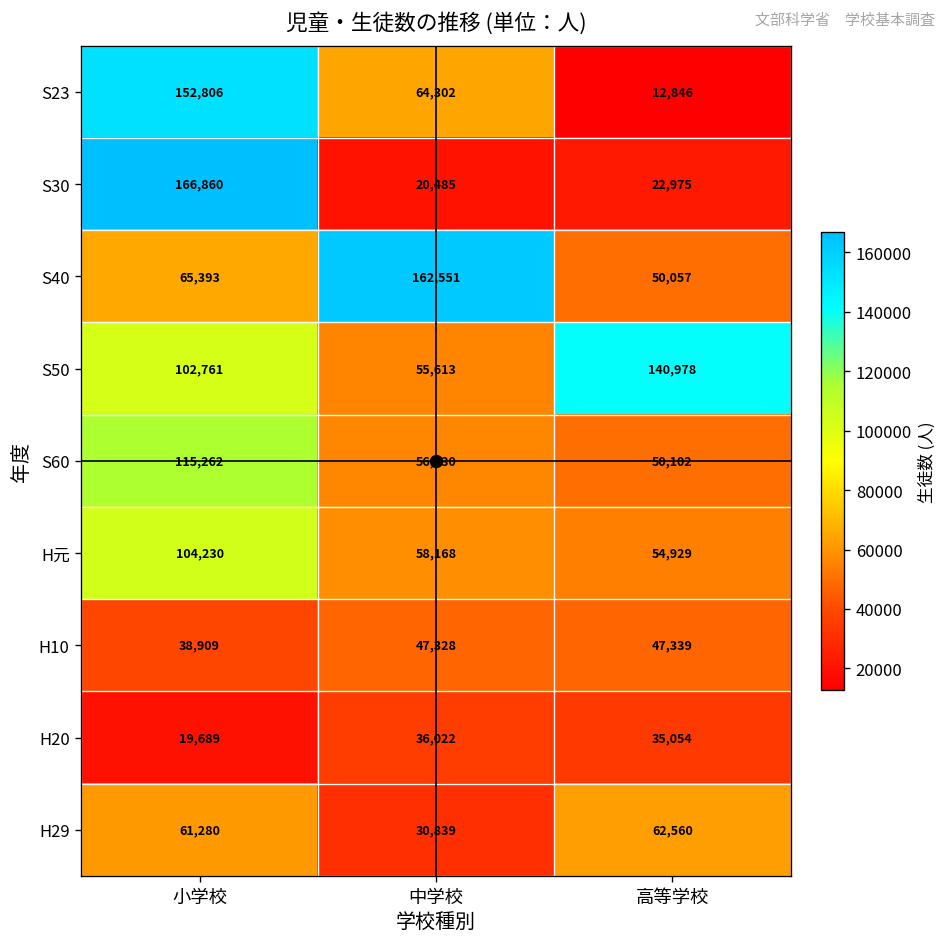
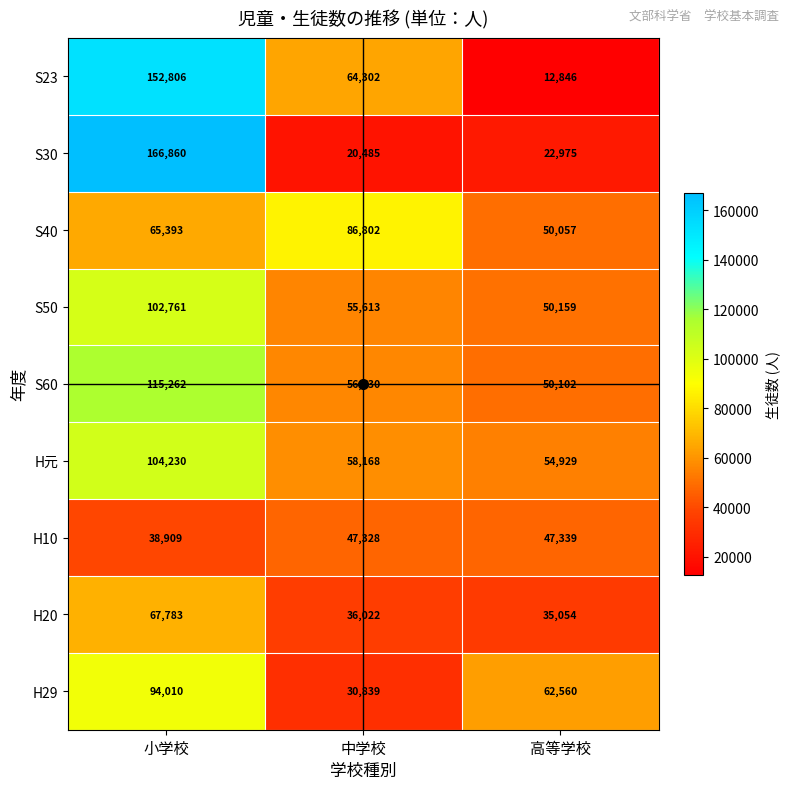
S40, 中学校: 162,551 -> 86,802
S50, 高等学校: 140,978 -> 50,159
H20, 小学校: 19,689 -> 67,783
H29, 小学校: 61,280 -> 94,010
